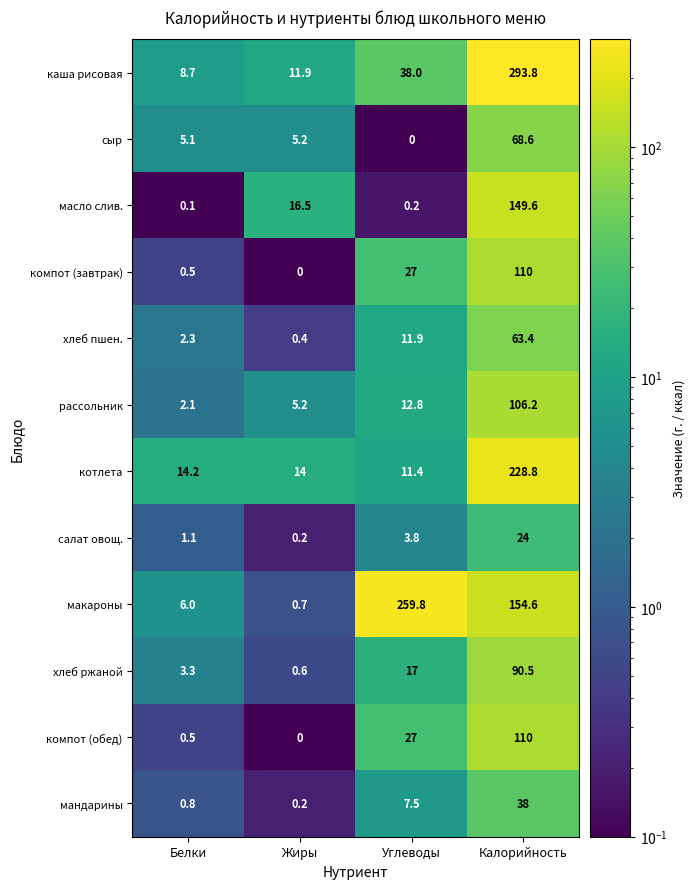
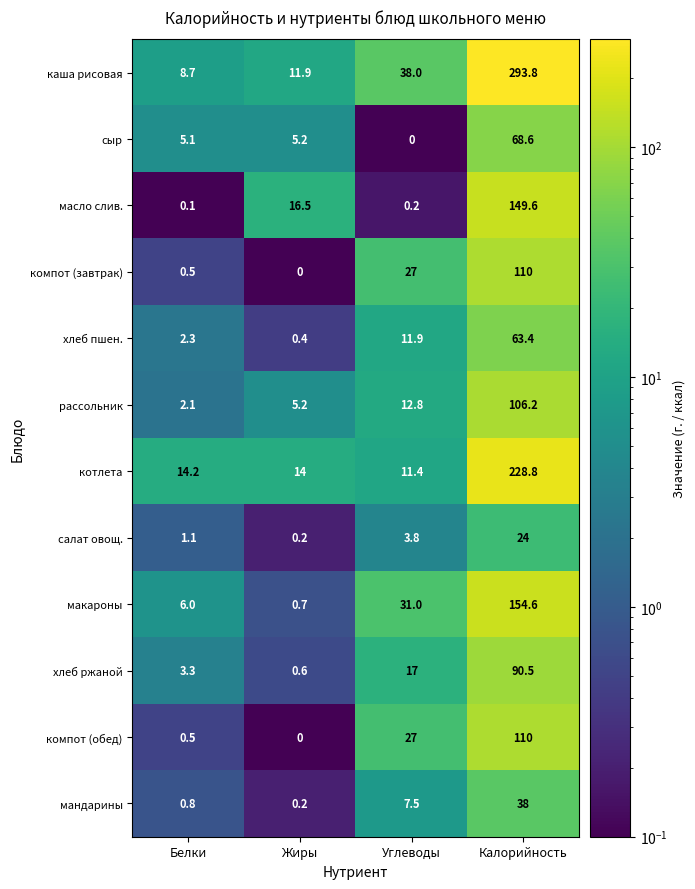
макароны, Углеводы: 259.8 -> 31.0
